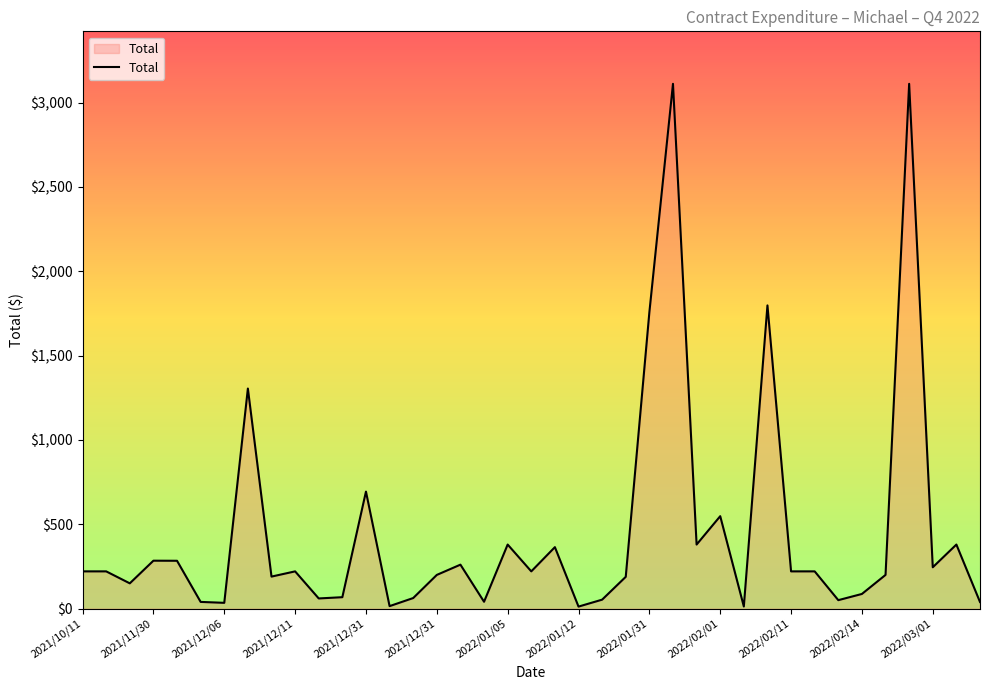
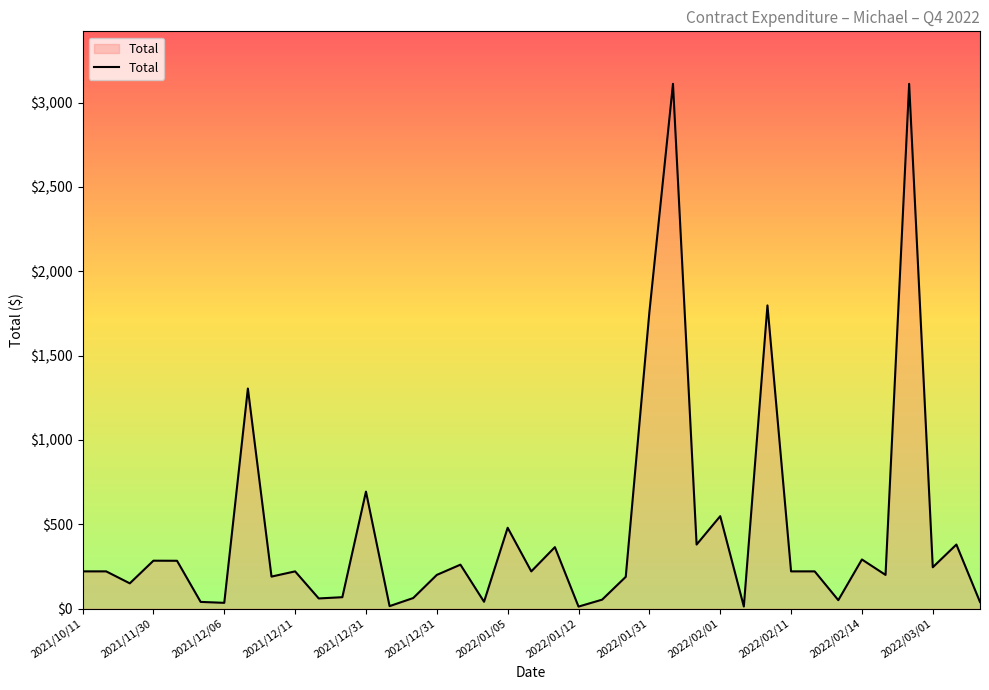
2022/01/05: $380 -> $480
2022/02/14: $90 -> $290
